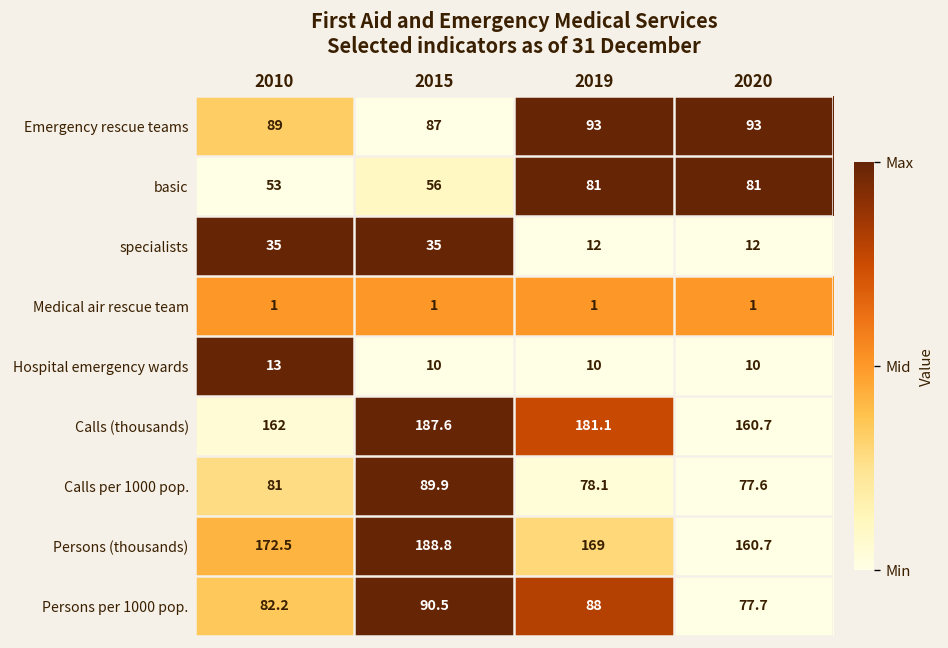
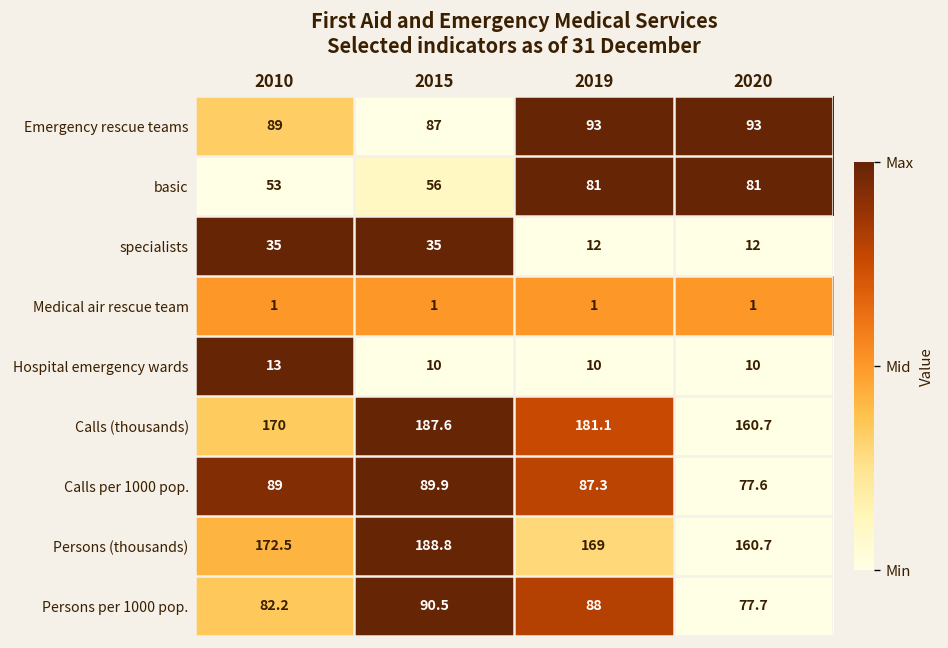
Calls (thousands), 2010: 162 -> 170
Calls per 1000 pop., 2010: 81 -> 89
Calls per 1000 pop., 2019: 78.1 -> 87.3
